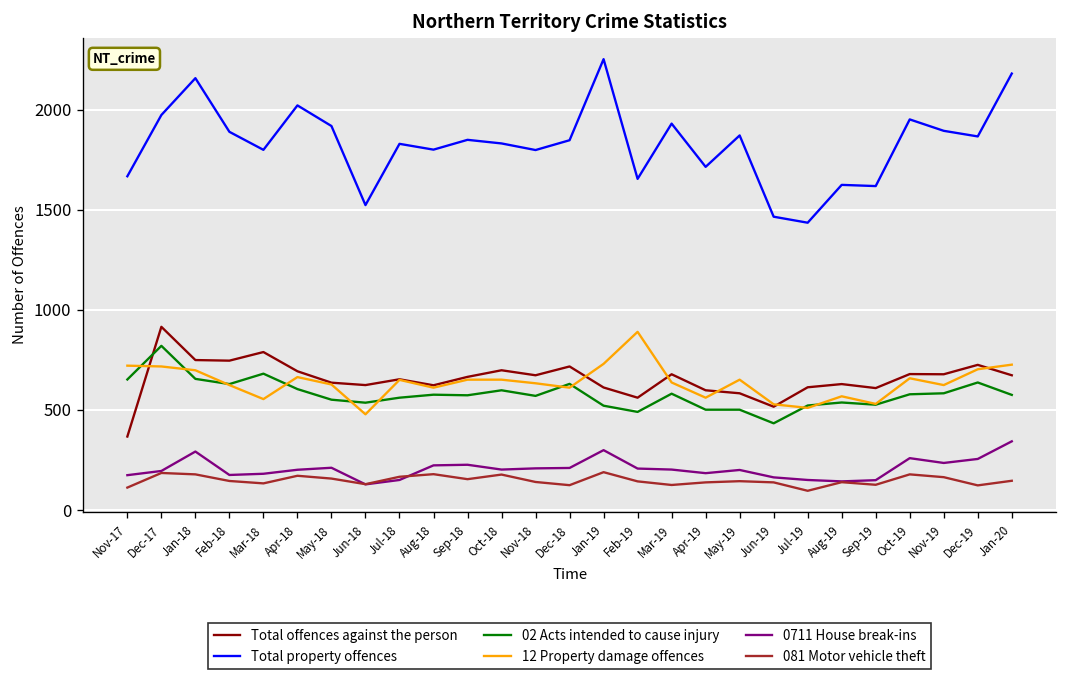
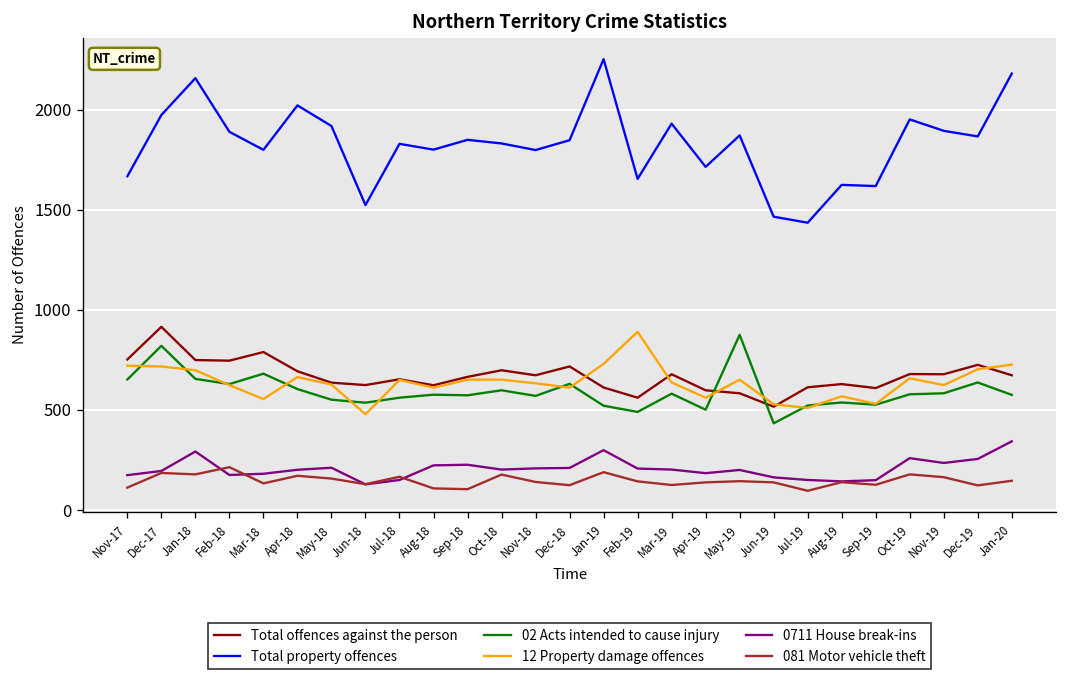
Total offences against the person, Nov-17: 370 -> 750
081 Motor vehicle theft, Feb-18: 150 -> 210
081 Motor vehicle theft, Aug-18: 180 -> 110
081 Motor vehicle theft, Sep-18: 150 -> 100
02 Acts intended to cause injury, May-19: 500 -> 880
